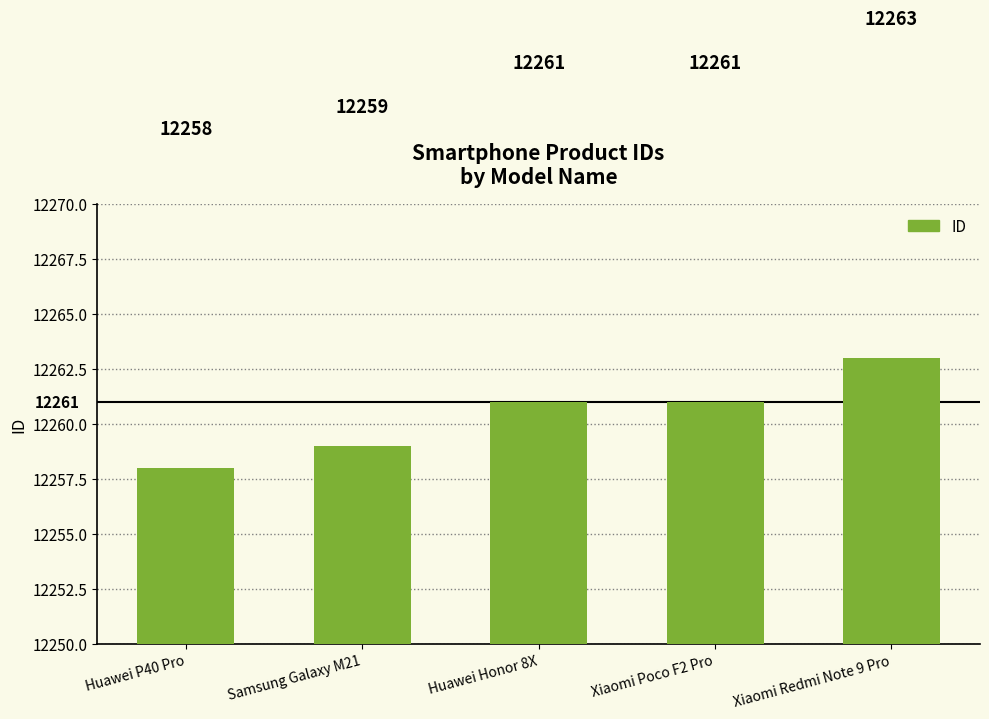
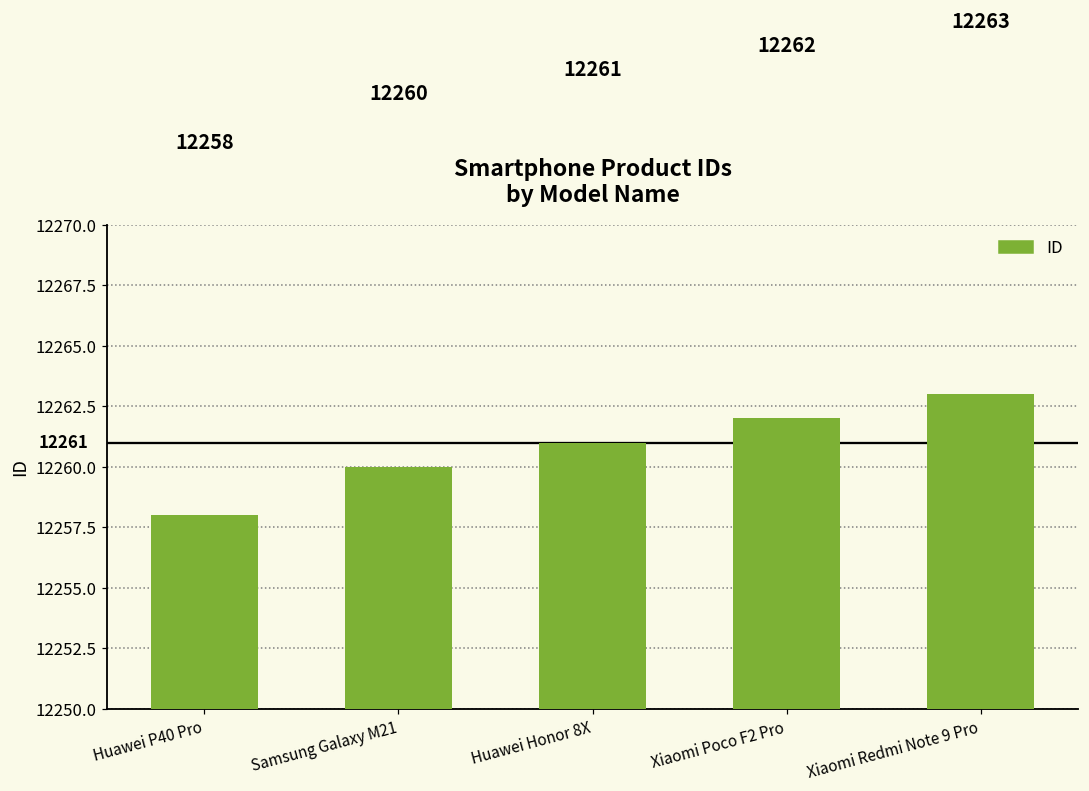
Samsung Galaxy M21: 12259 -> 12260
Xiaomi Poco F2 Pro: 12261 -> 12262
